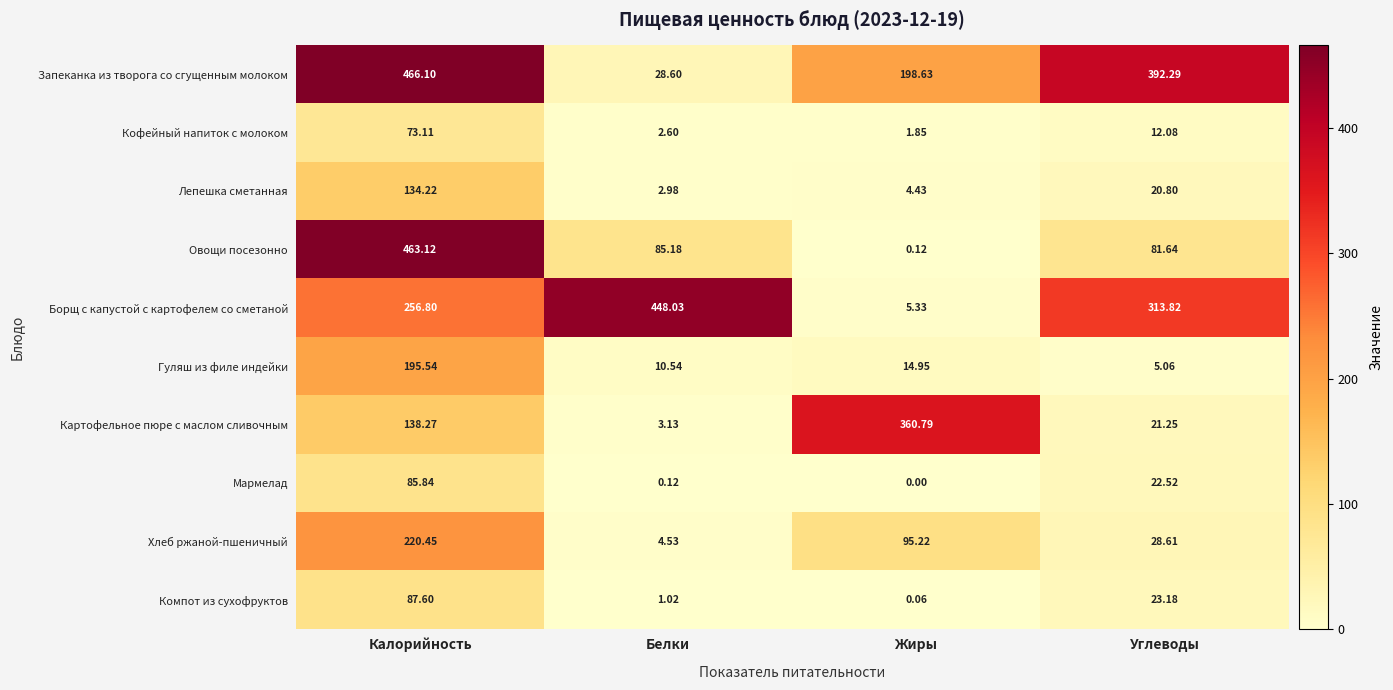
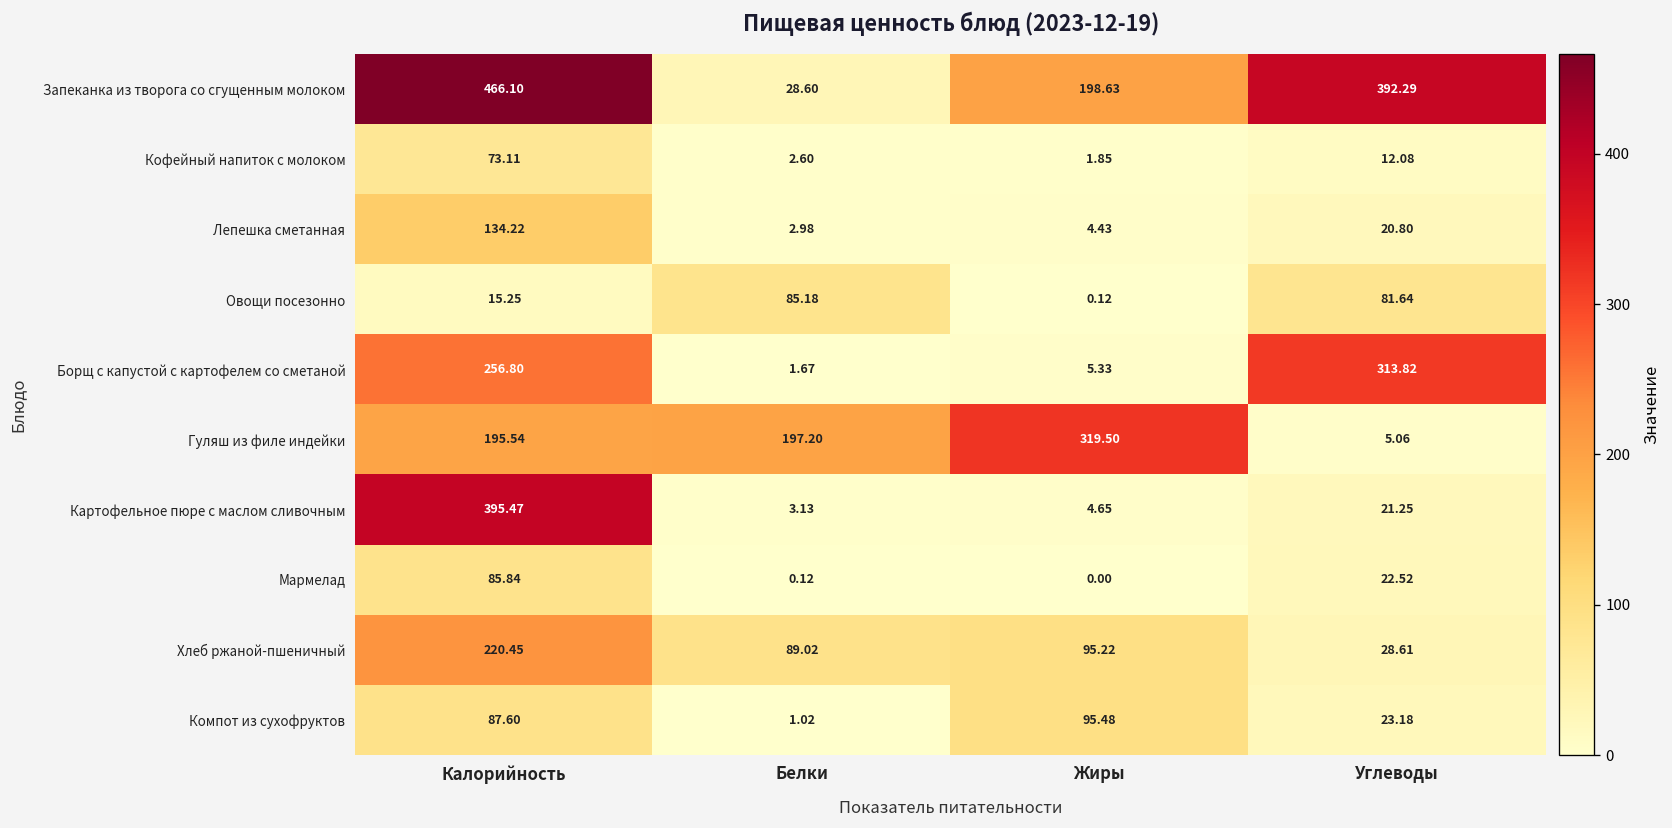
Овощи посезонно, Калорийность: 463.12 -> 15.25
Борщ с капустой с картофелем со сметаной, Белки: 448.03 -> 1.67
Гуляш из филе индейки, Белки: 10.54 -> 197.20
Гуляш из филе индейки, Жиры: 14.95 -> 319.50
Картофельное пюре с маслом сливочным, Калорийность: 138.27 -> 395.47
Картофельное пюре с маслом сливочным, Жиры: 360.79 -> 4.65
Хлеб ржаной-пшеничный, Белки: 4.53 -> 89.02
Компот из сухофруктов, Жиры: 0.06 -> 95.48
